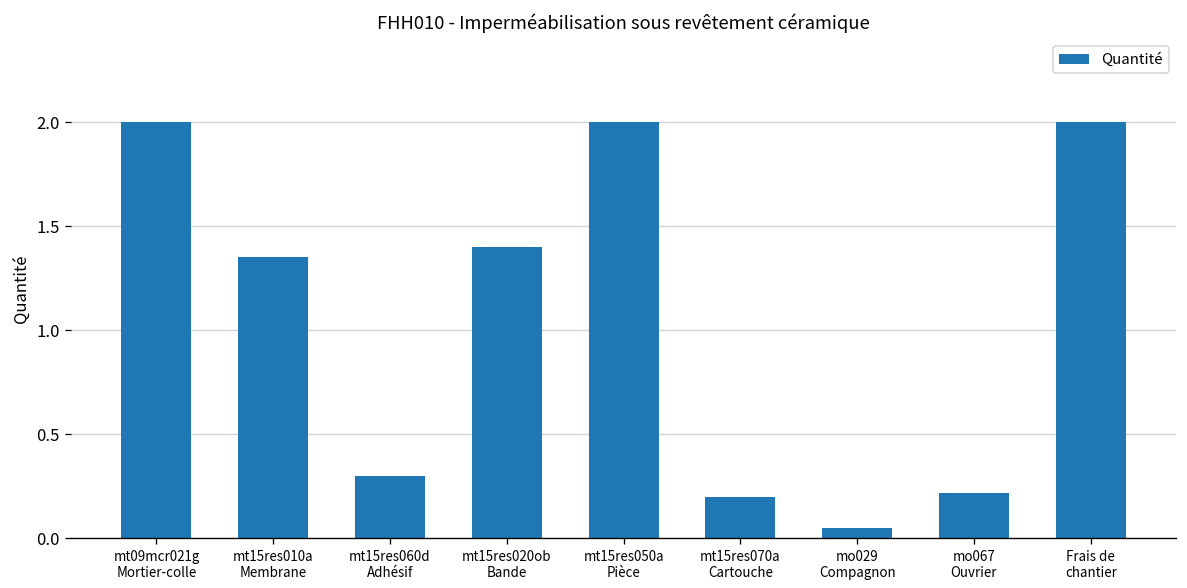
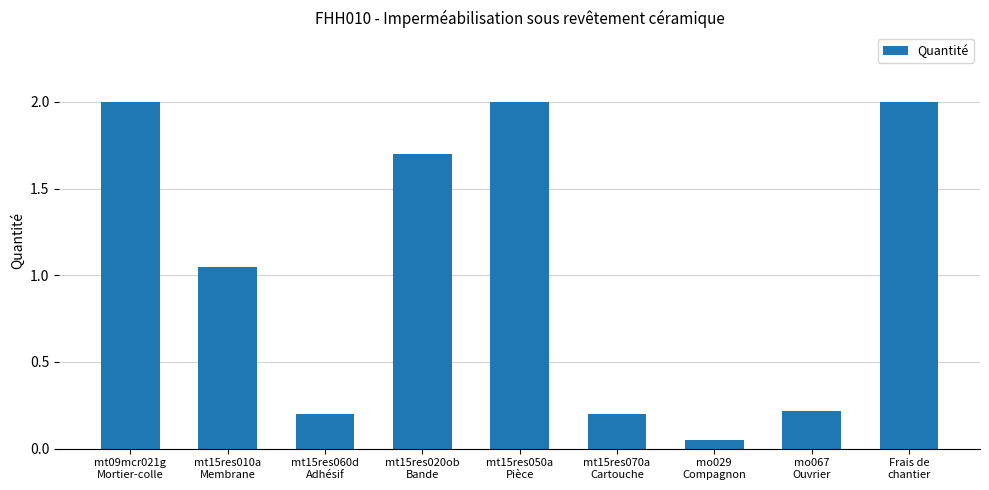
mt15res010a Membrane: 1.35 -> 1.05
mt15res060d Adhésif: 0.3 -> 0.2
mt15res020ob Bande: 1.4 -> 1.7
